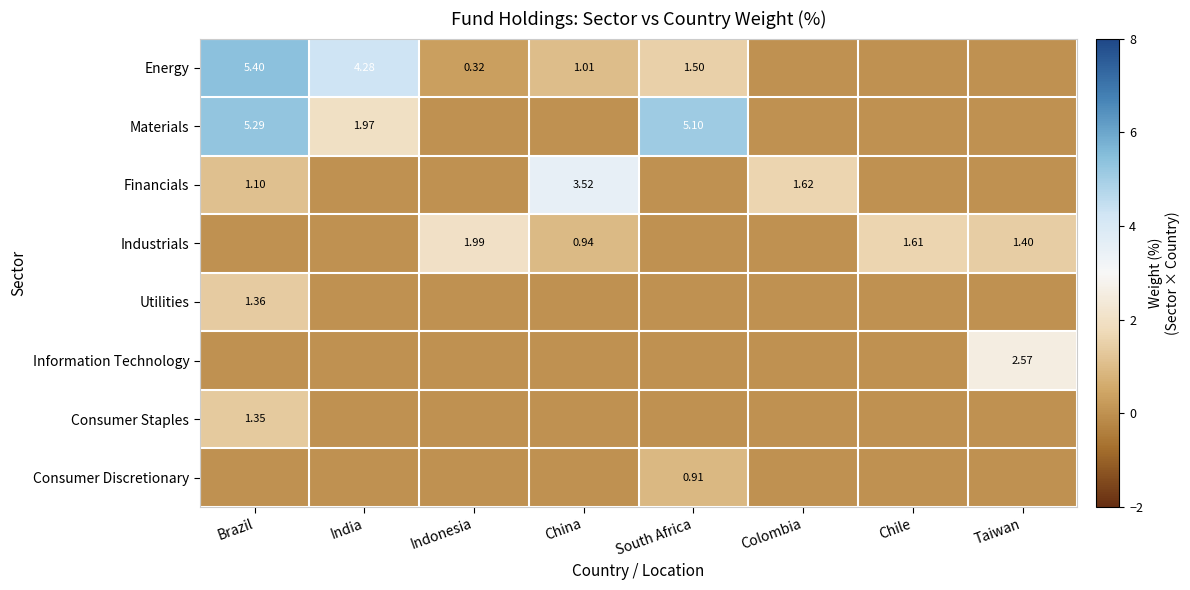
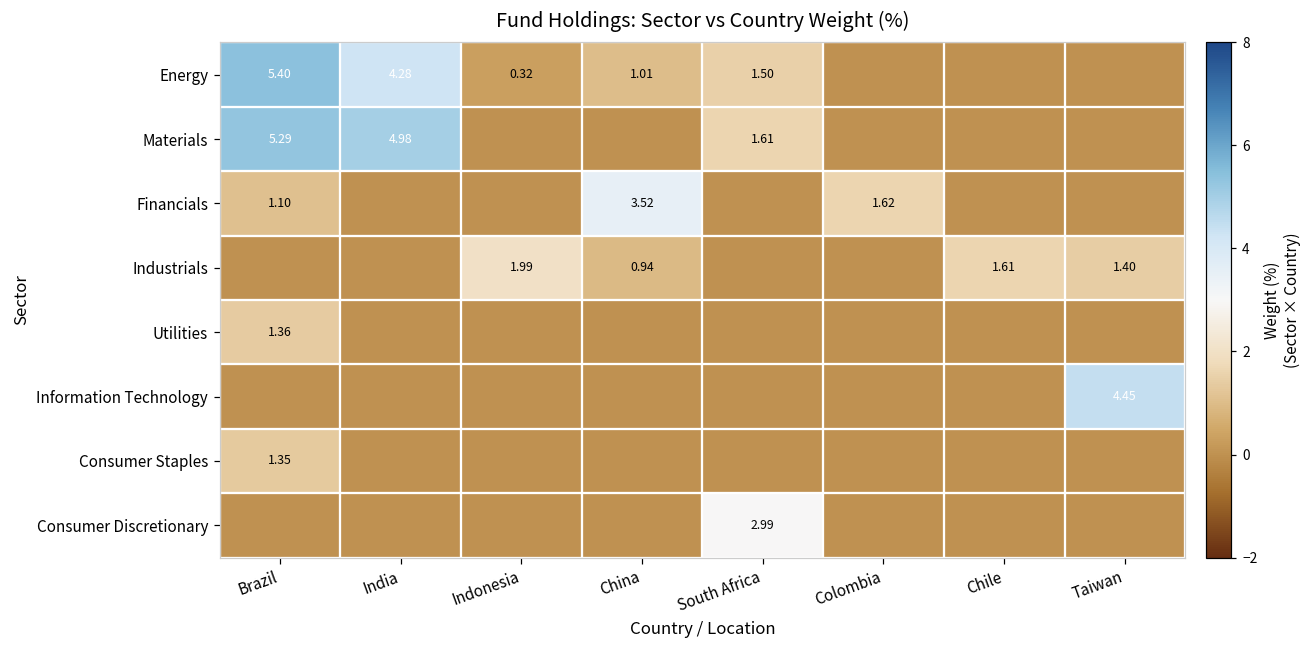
Materials, India: 1.97 -> 4.98
Materials, South Africa: 5.10 -> 1.61
Information Technology, Taiwan: 2.57 -> 4.45
Consumer Discretionary, South Africa: 0.91 -> 2.99
